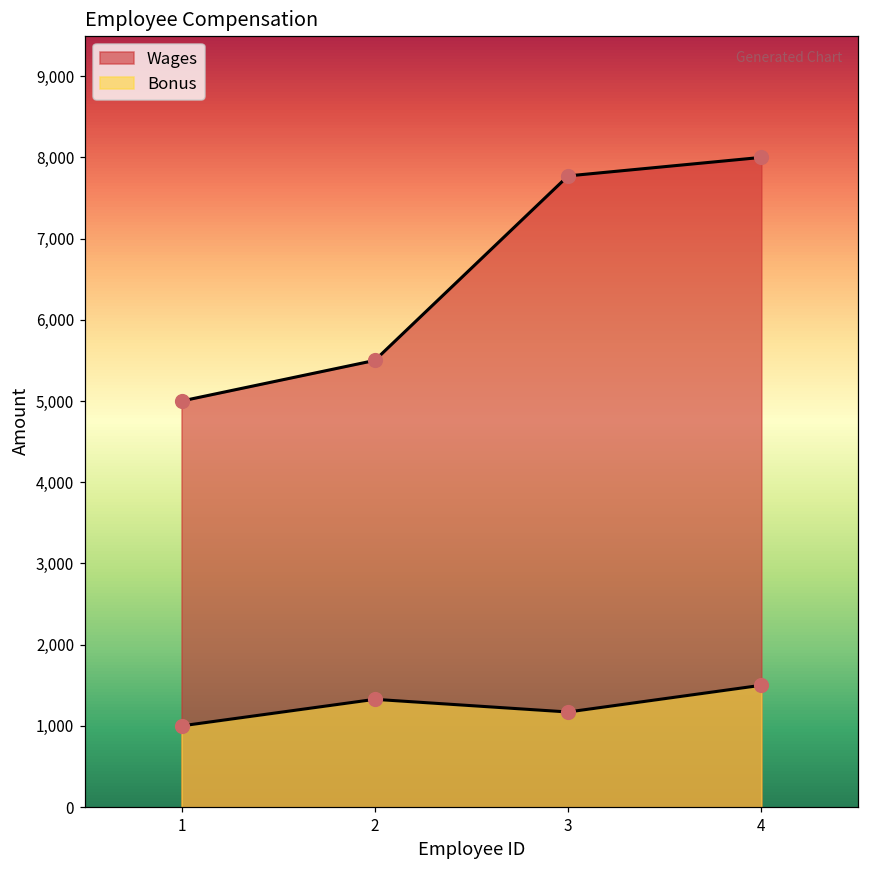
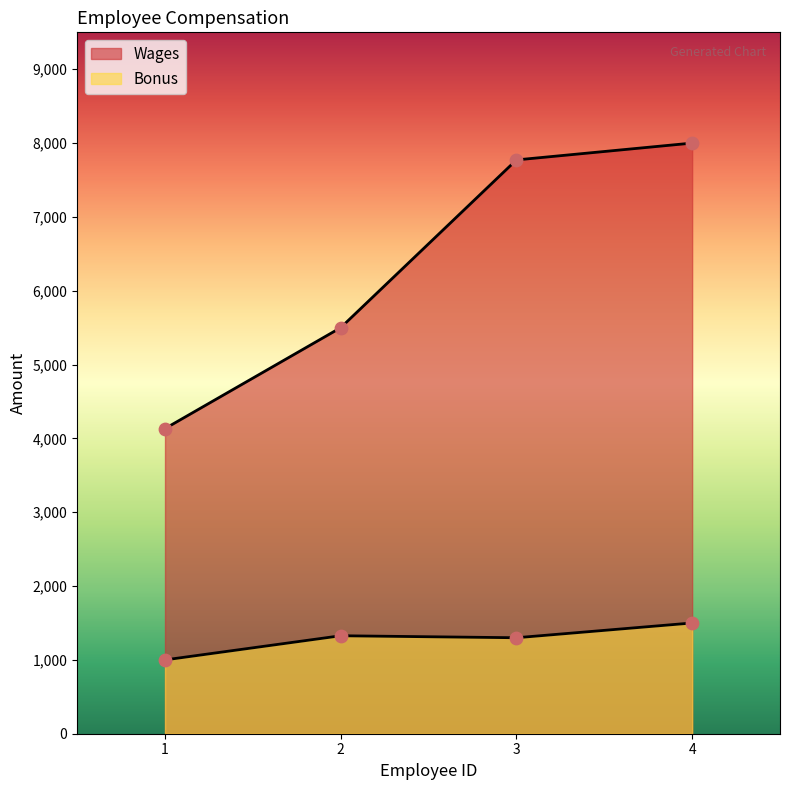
Wages, 1: 5,000 -> 4,100
Bonus, 3: 1,200 -> 1,300
